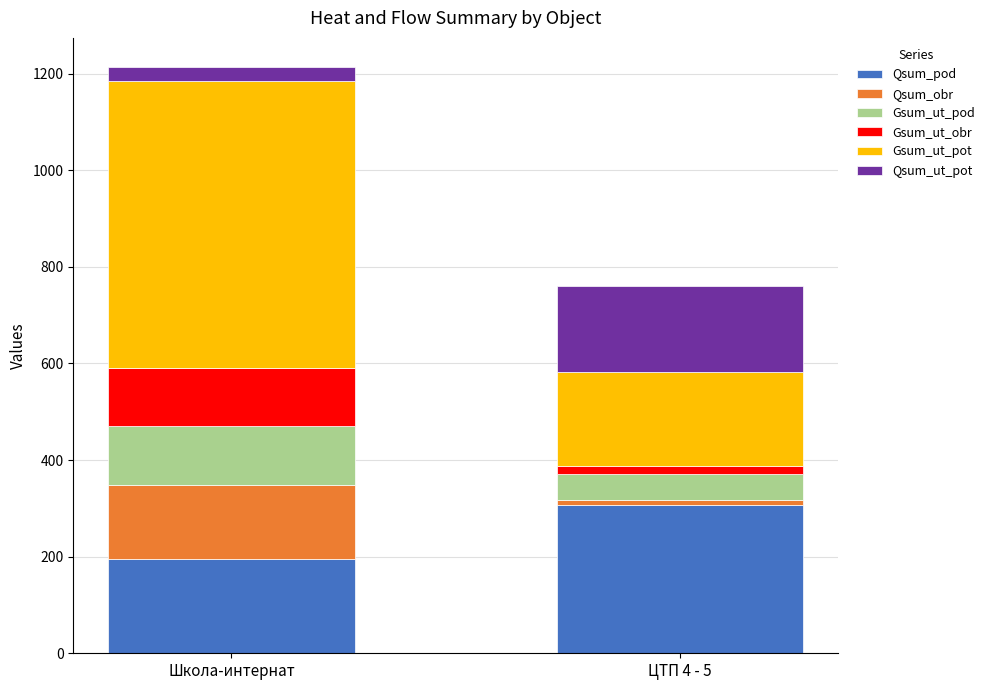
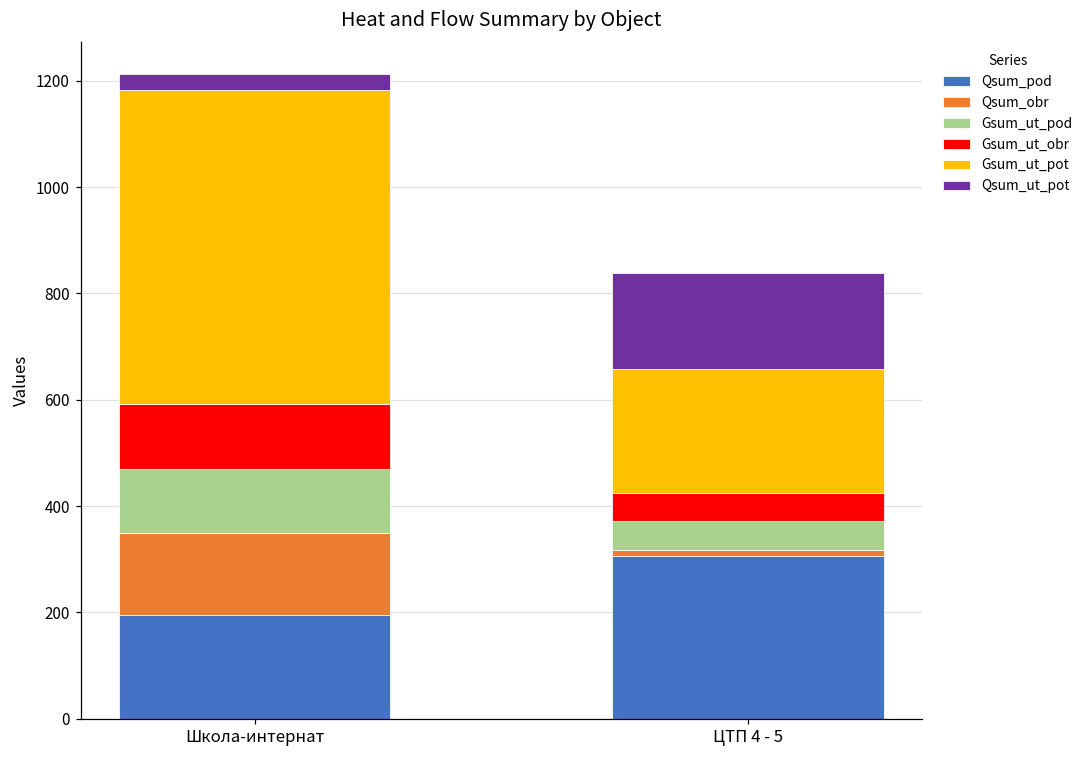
Gsum_ut_obr, ЦТП 4 - 5: 20 -> 50
Gsum_ut_pot, ЦТП 4 - 5: 190 -> 230
